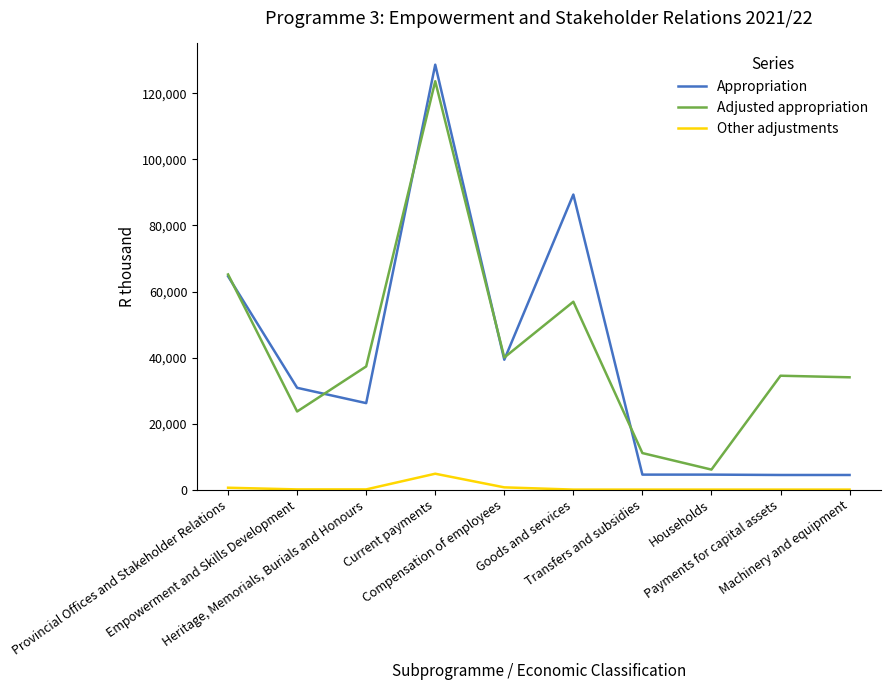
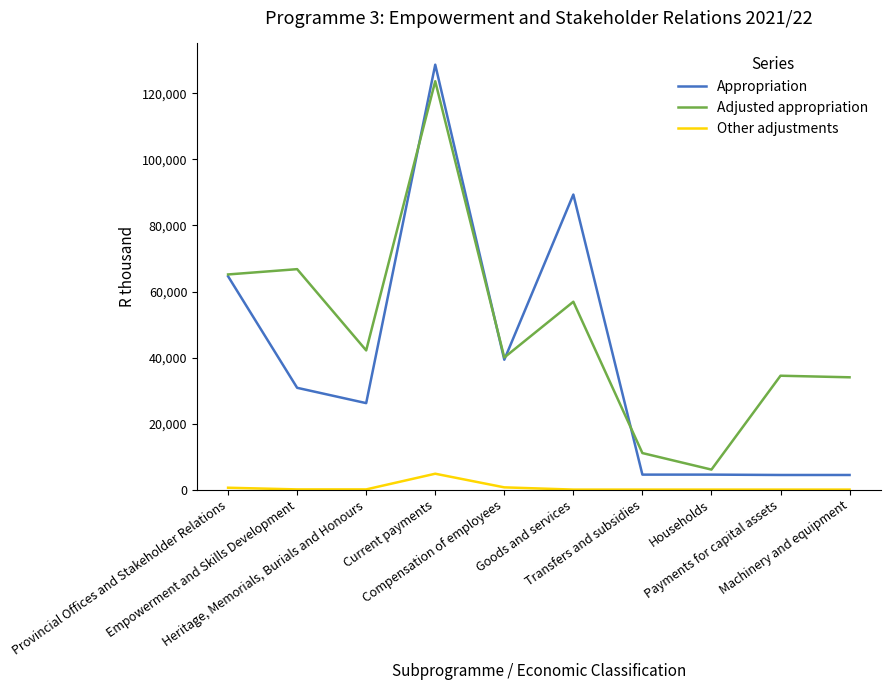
Adjusted appropriation, Empowerment and Skills Development: 24,000 -> 67,000
Adjusted appropriation, Heritage, Memorials, Burials and Honours: 37,000 -> 42,000
